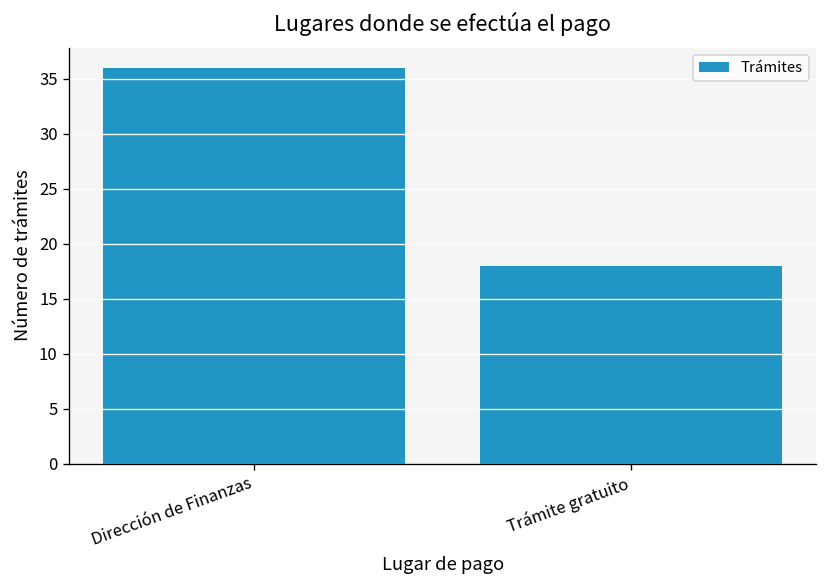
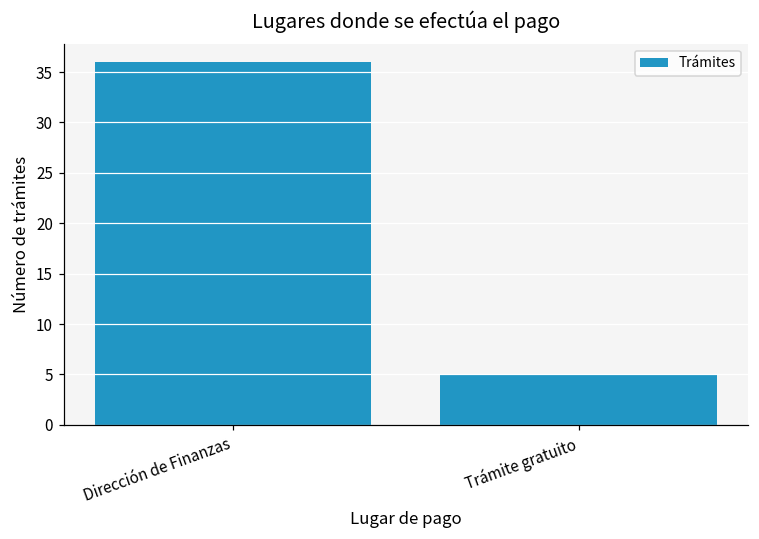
Trámite gratuito: 18 -> 5
